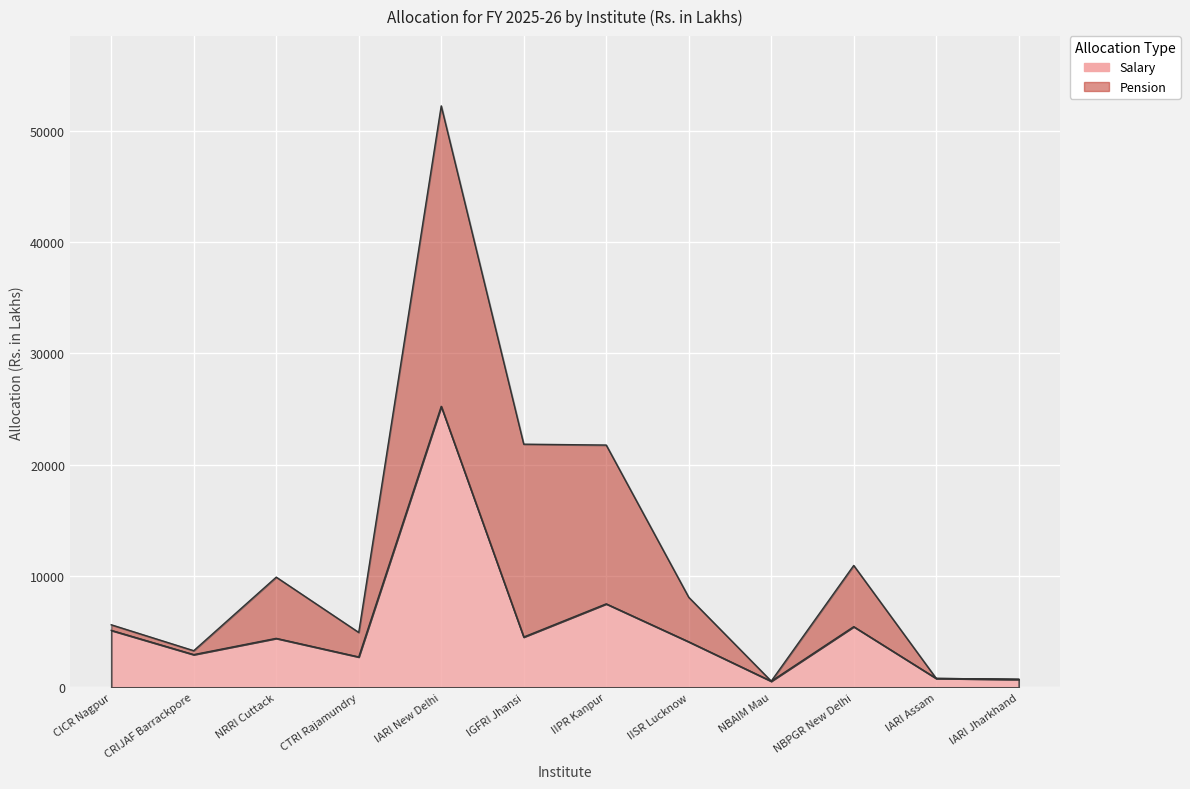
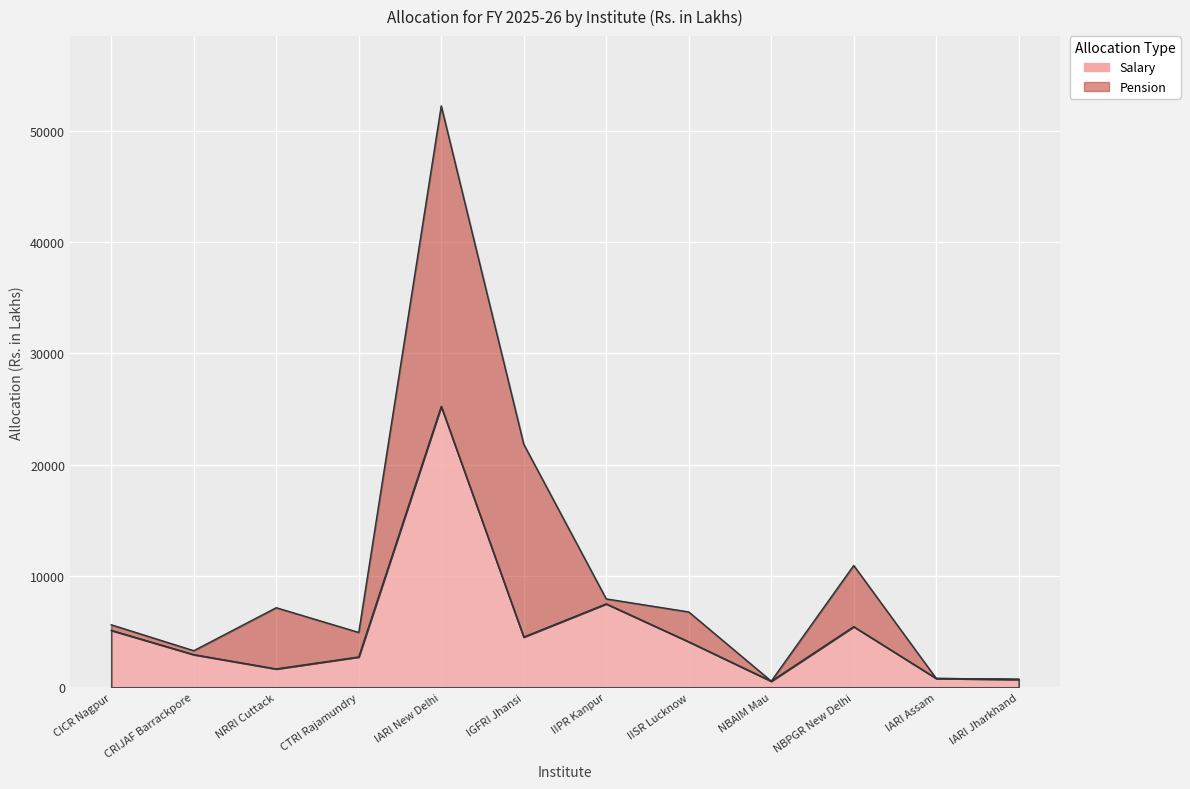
Salary, NRRI Cuttack: 4400 -> 1700
Pension, IIPR Kanpur: 14300 -> 400
Pension, IISR Lucknow: 4000 -> 2700
